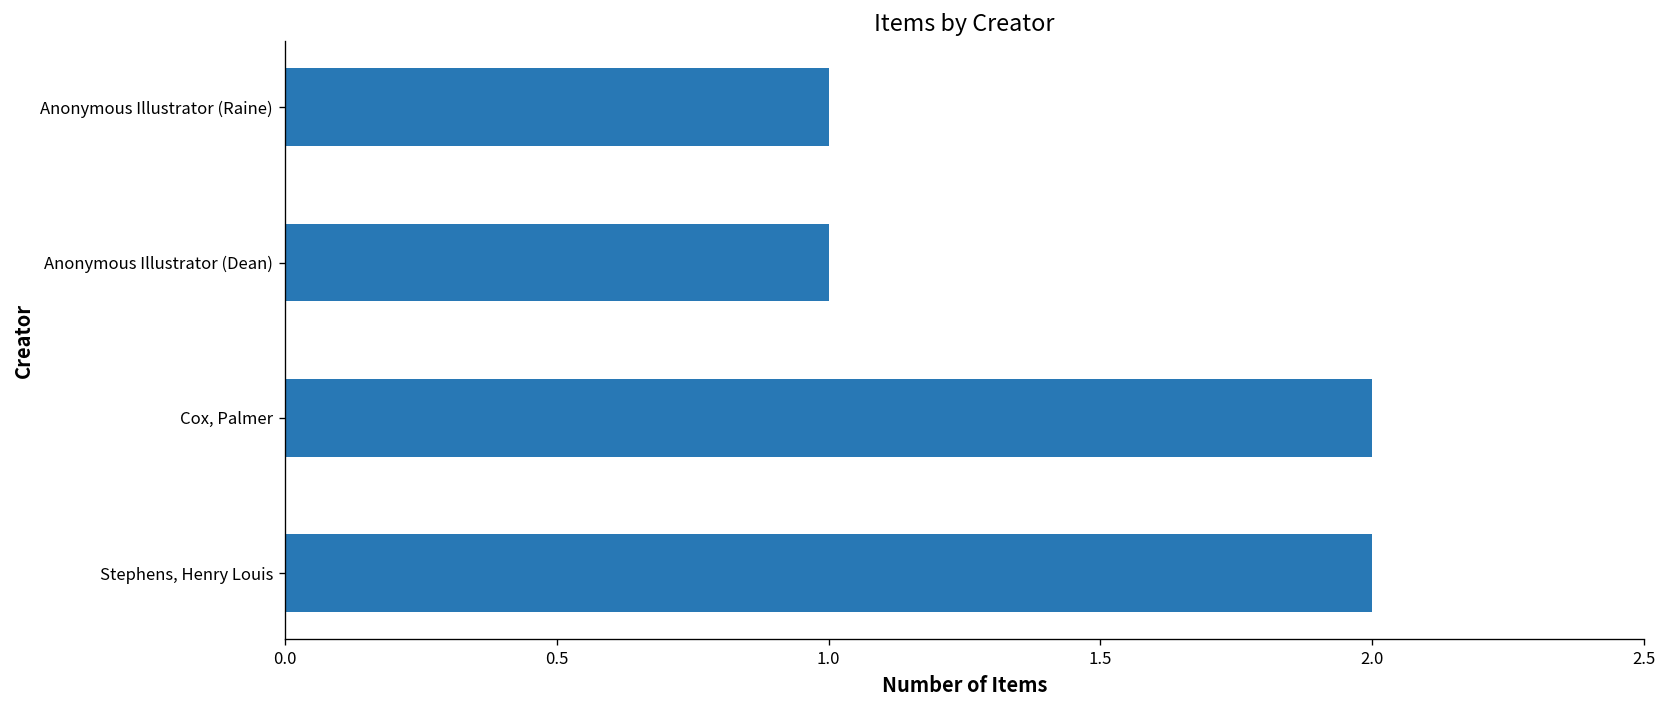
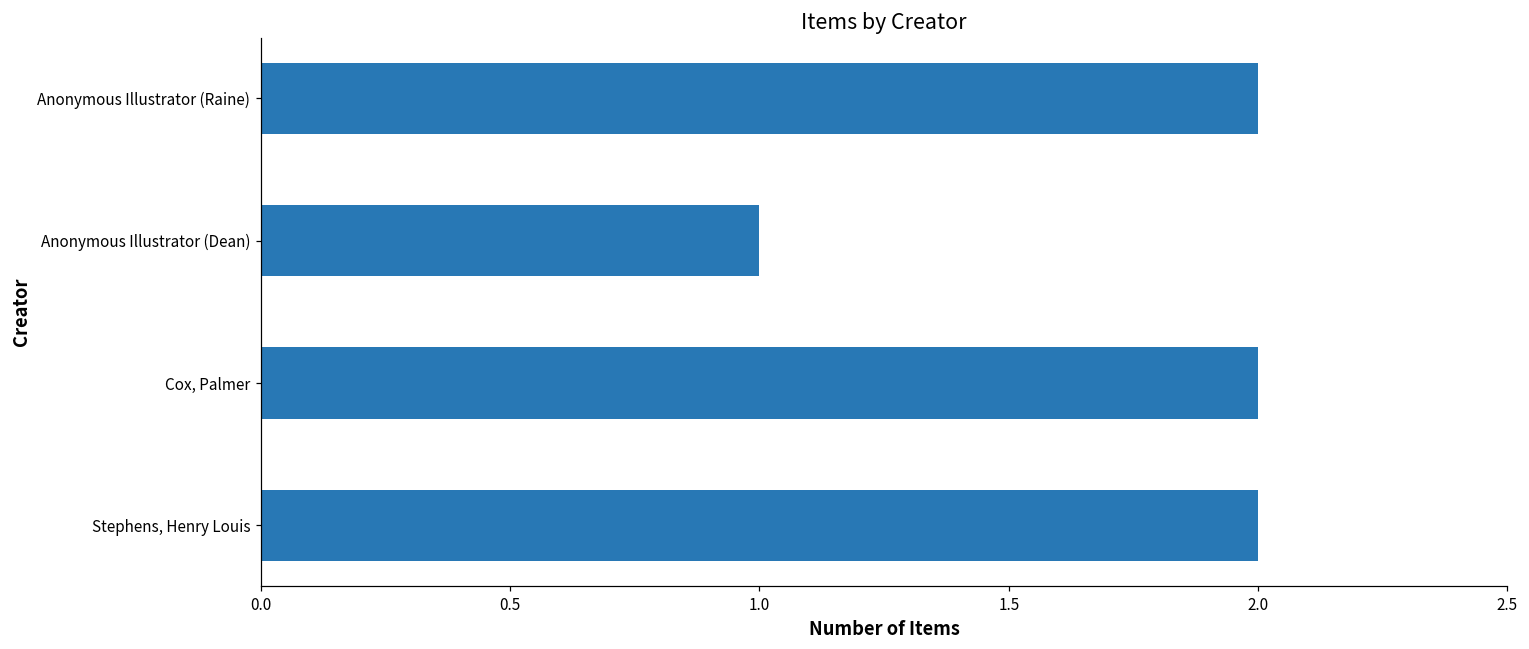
Anonymous Illustrator (Raine): 1 -> 2
